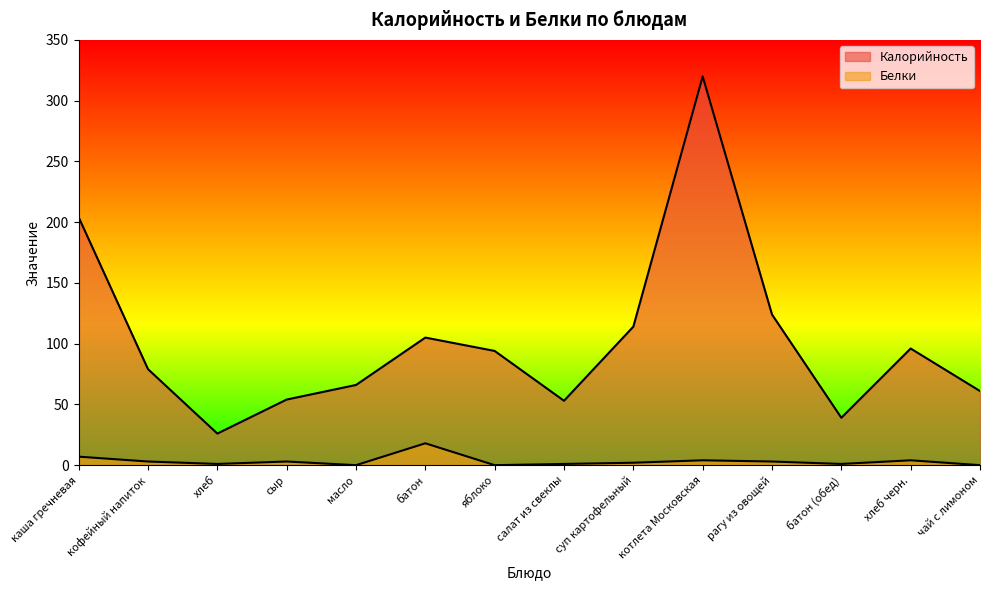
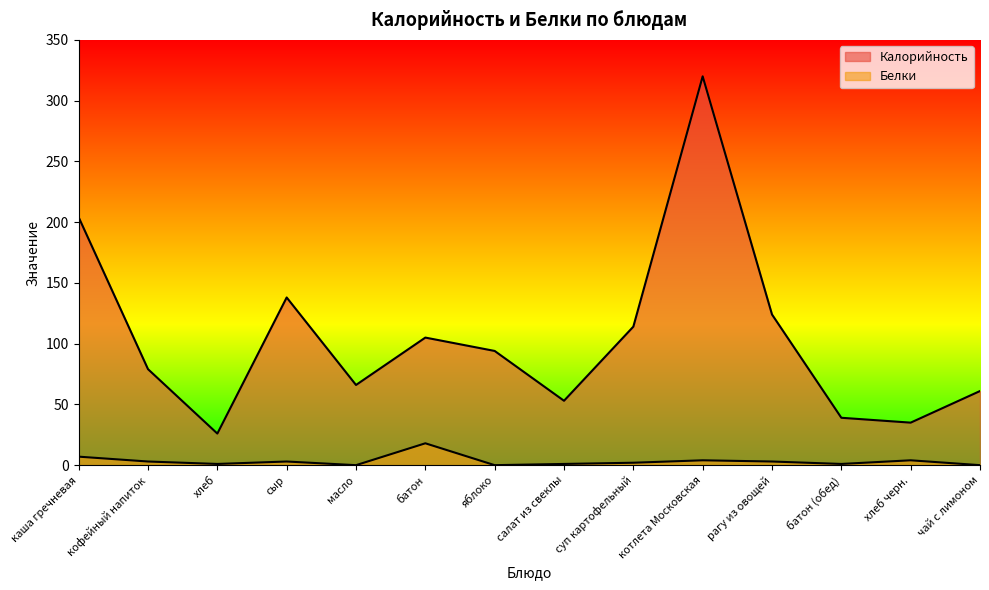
Калорийность, сыр: 54 -> 138
Калорийность, хлеб черн.: 96 -> 35
